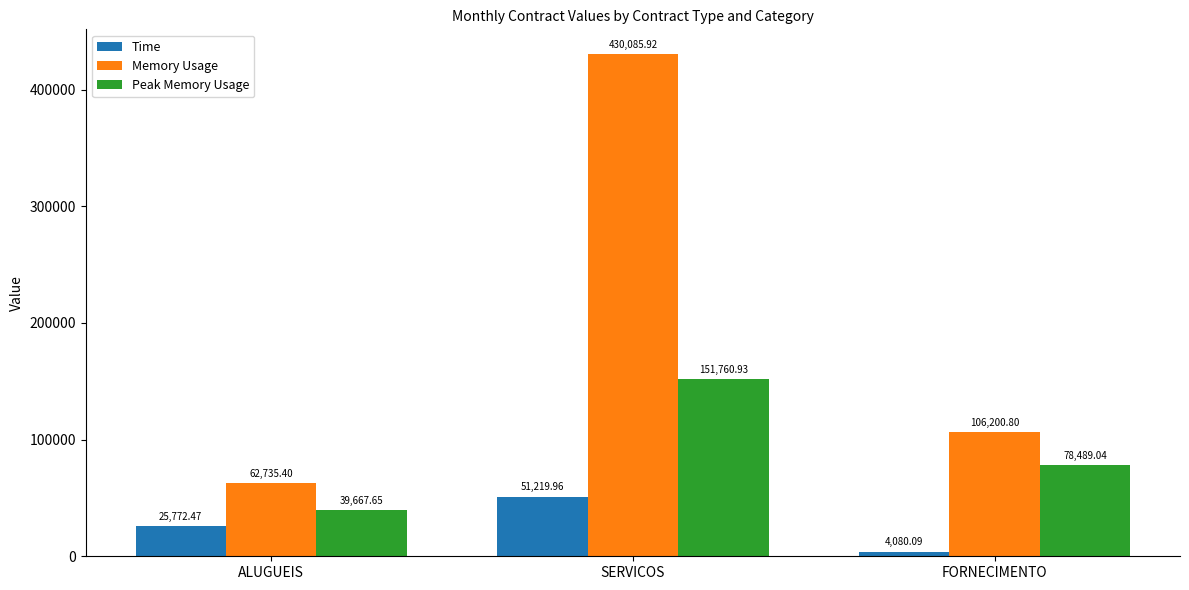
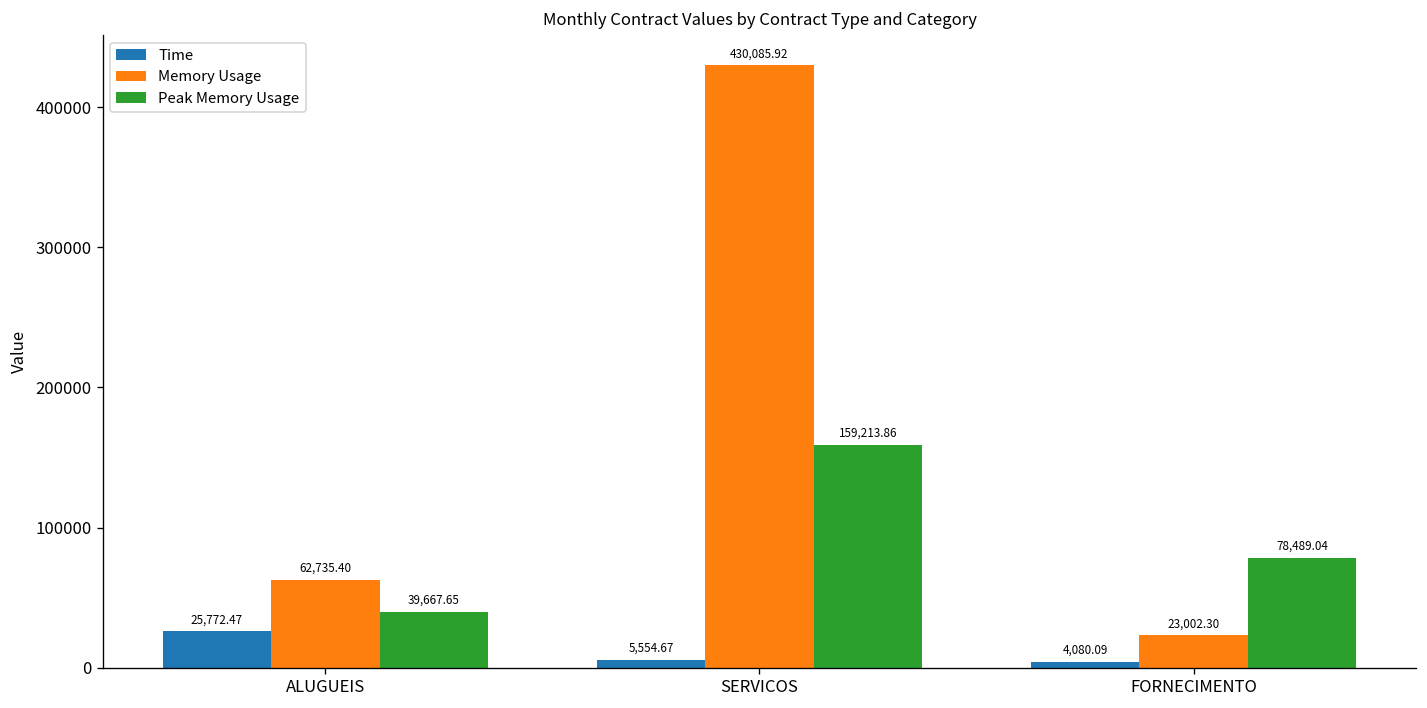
Time, SERVICOS: 51,219.96 -> 5,554.67
Peak Memory Usage, SERVICOS: 151,760.93 -> 159,213.86
Memory Usage, FORNECIMENTO: 106,200.80 -> 23,002.30
